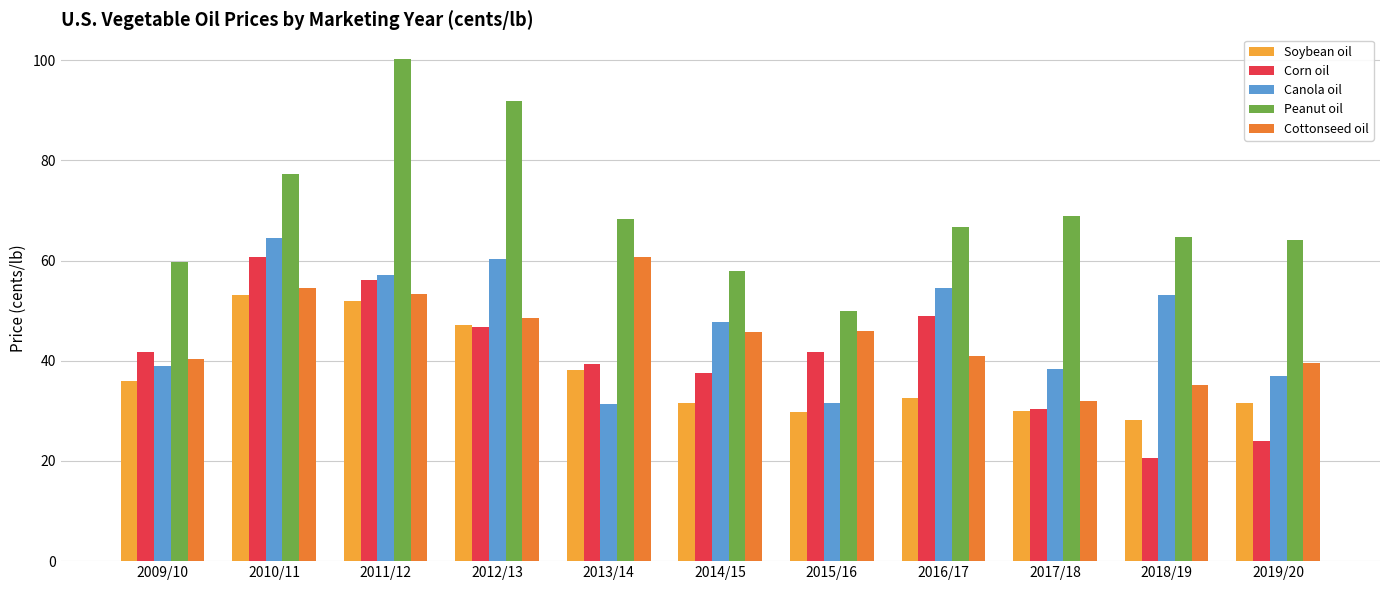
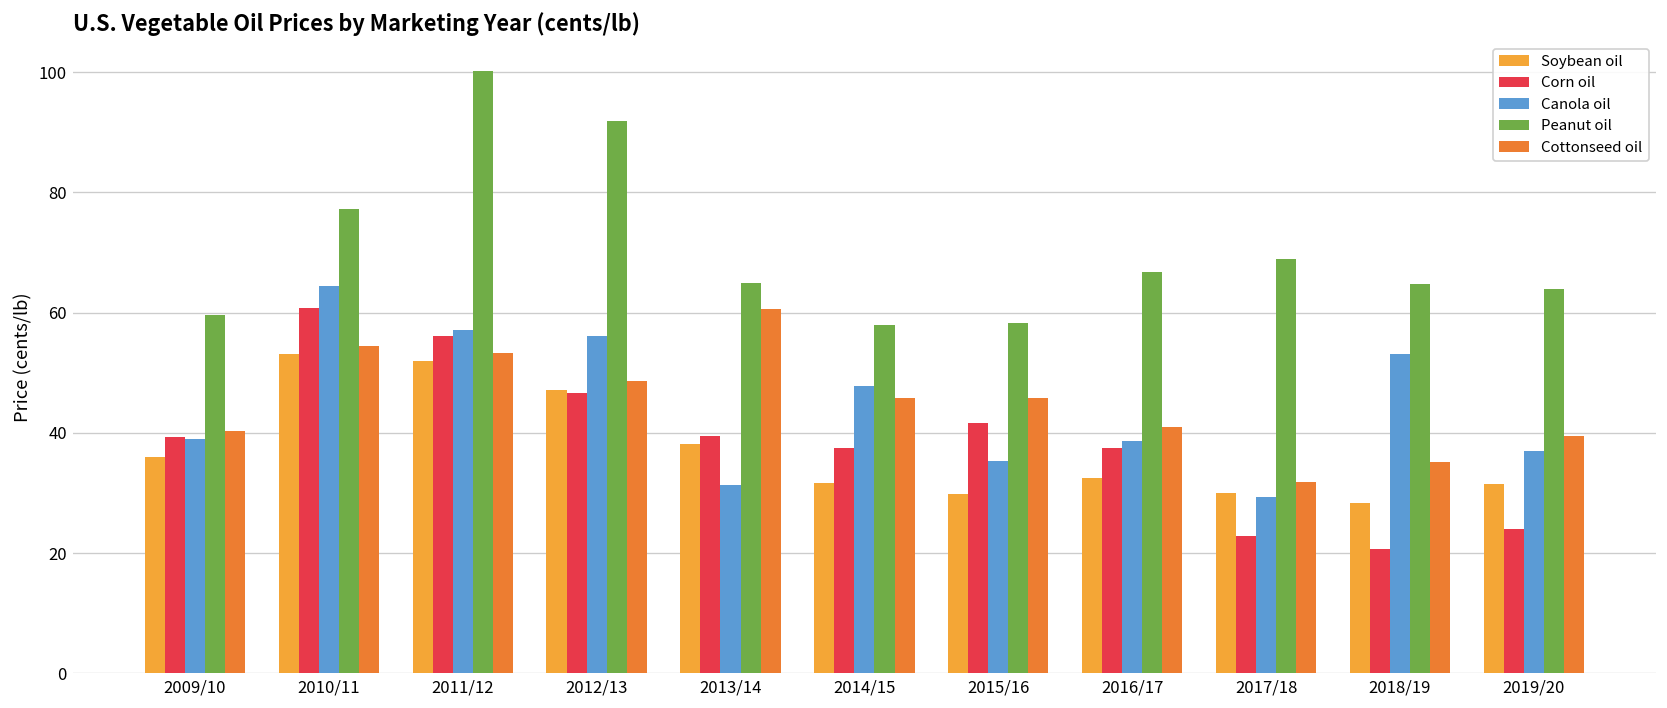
Corn oil, 2009/10: 42 -> 39
Canola oil, 2012/13: 60 -> 56
Peanut oil, 2013/14: 68 -> 65
Canola oil, 2015/16: 32 -> 35
Peanut oil, 2015/16: 50 -> 58
Corn oil, 2016/17: 49 -> 37
Canola oil, 2016/17: 54 -> 39
Corn oil, 2017/18: 30 -> 23
Canola oil, 2017/18: 38 -> 29
